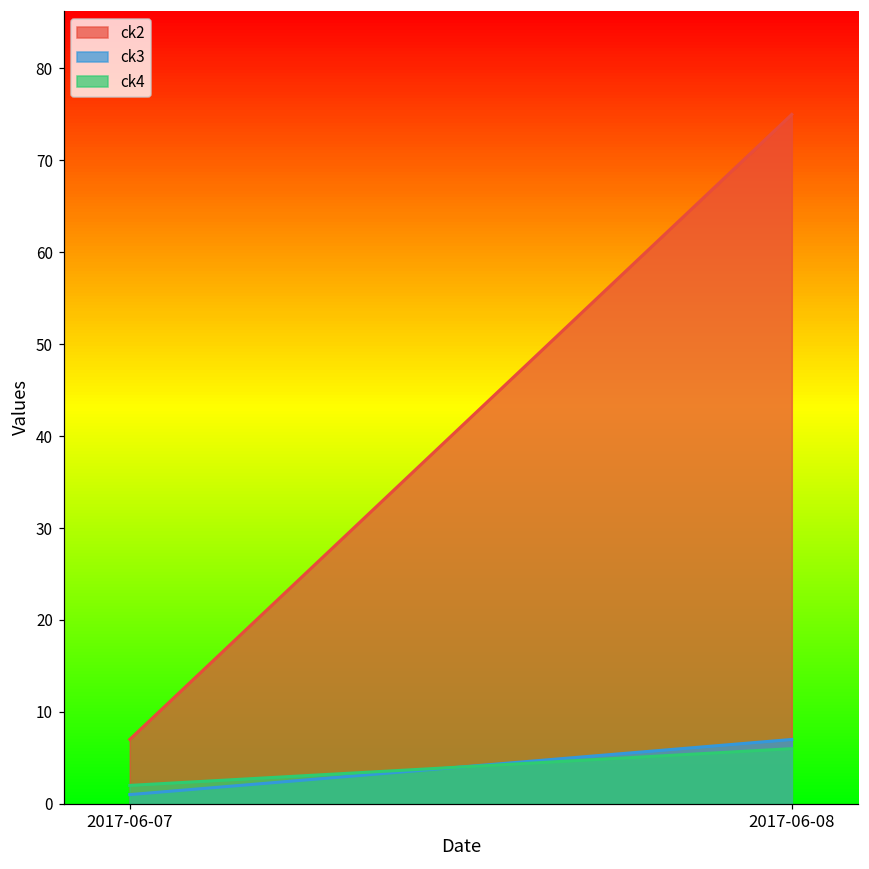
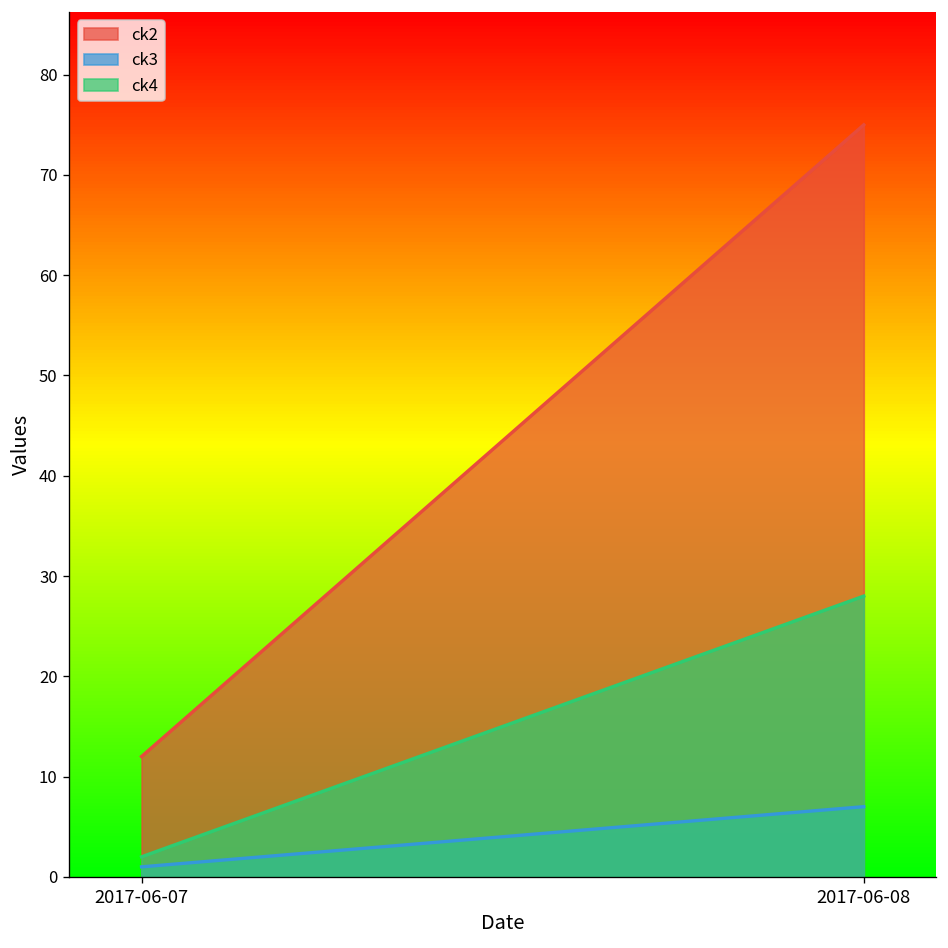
ck2, 2017-06-07: 7 -> 12
ck4, 2017-06-08: 6 -> 28
